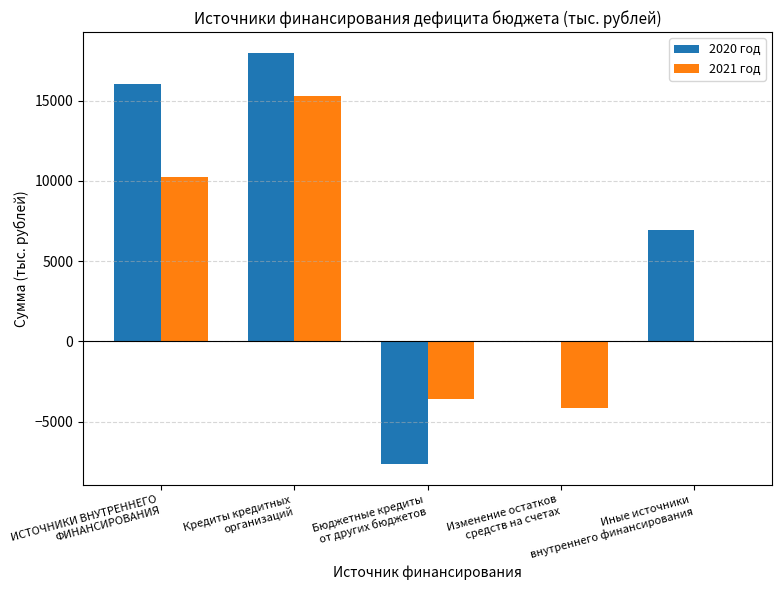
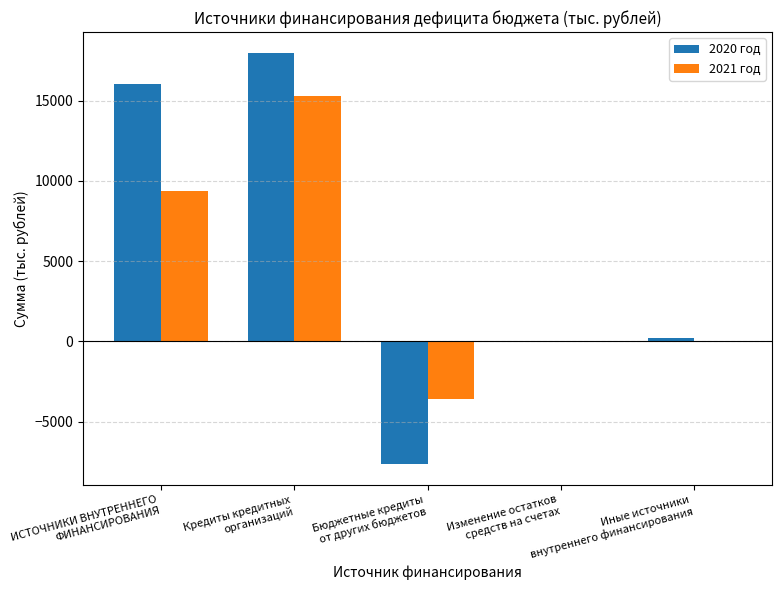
2021 год, ИСТОЧНИКИ ВНУТРЕННЕГО ФИНАНСИРОВАНИЯ: 10300 -> 9400
2021 год, Изменение остатков средств на счетах: -4200 -> 0
2020 год, Иные источники внутреннего финансирования: 6900 -> 200
